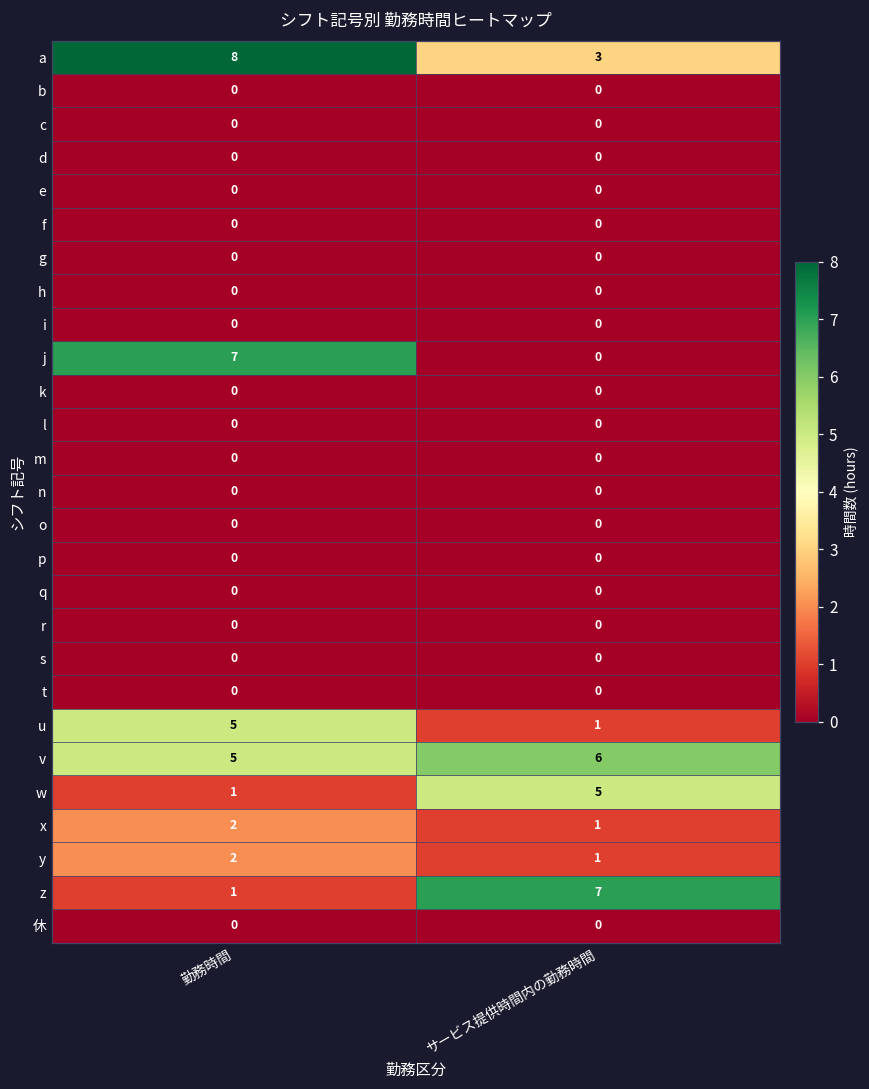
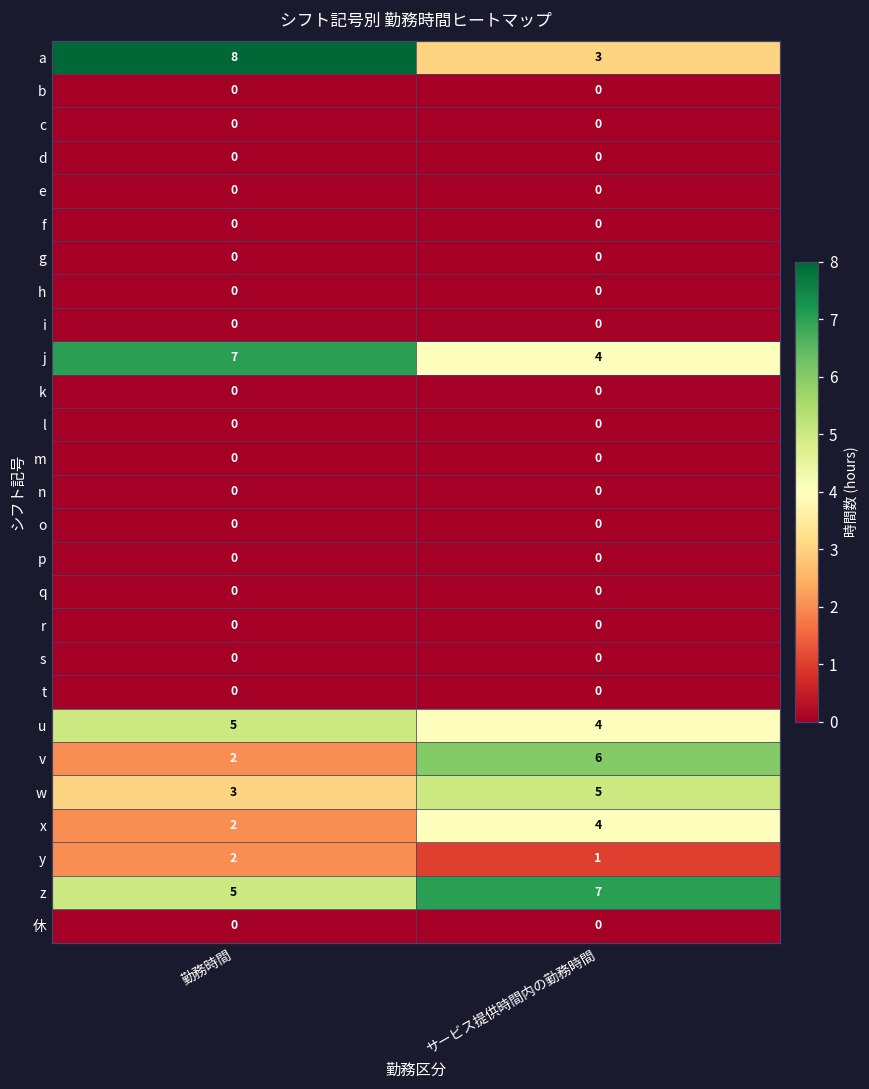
j, サービス提供時間内の勤務時間: 0 -> 4
u, サービス提供時間内の勤務時間: 1 -> 4
v, 勤務時間: 5 -> 2
w, 勤務時間: 1 -> 3
x, サービス提供時間内の勤務時間: 1 -> 4
z, 勤務時間: 1 -> 5
